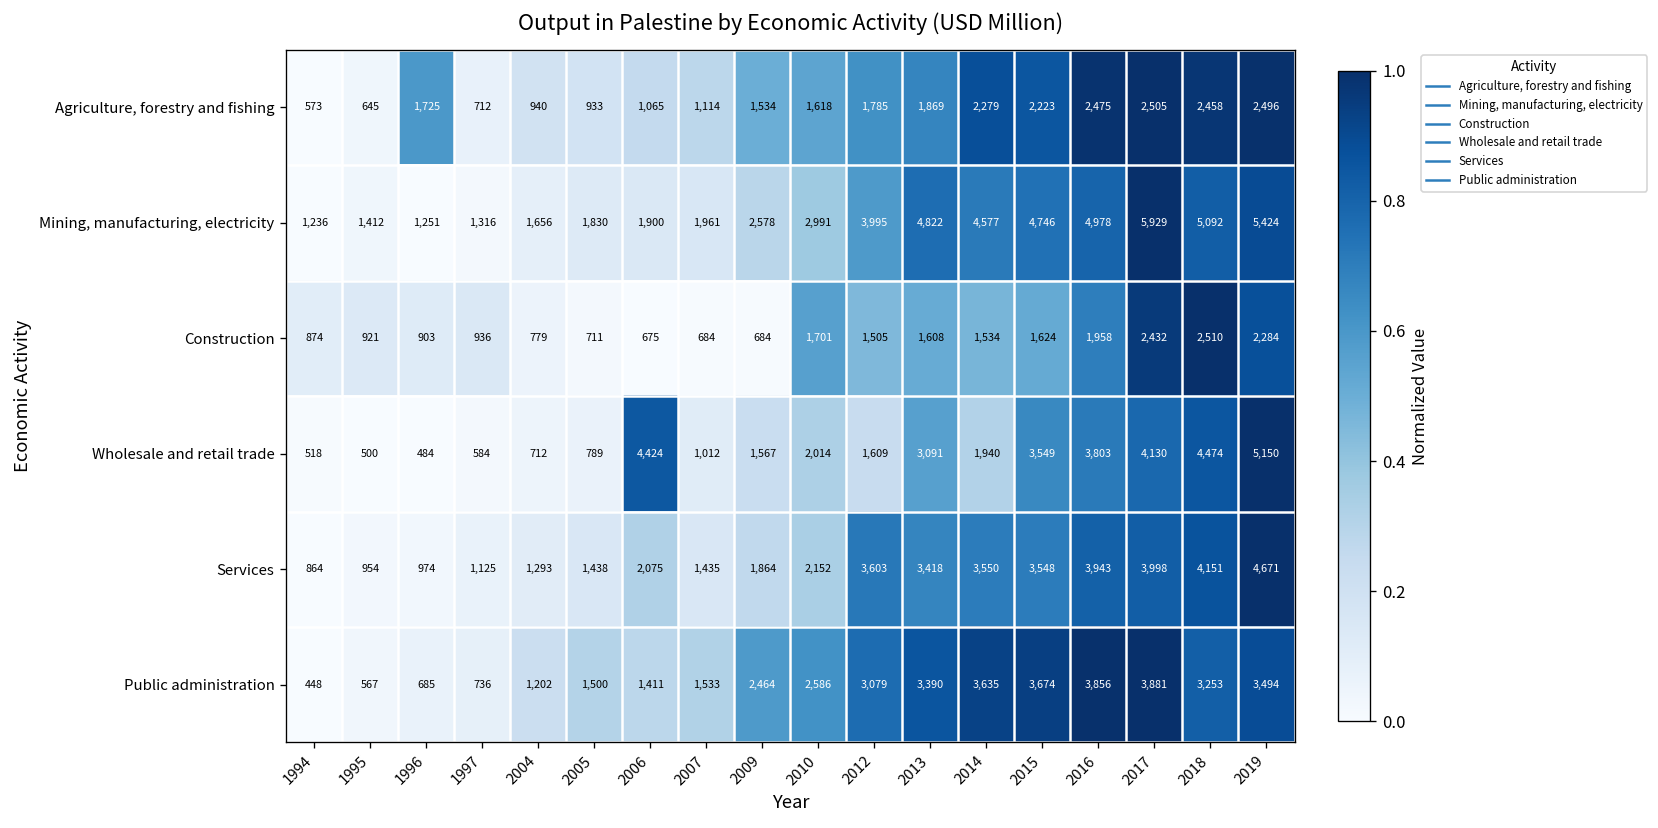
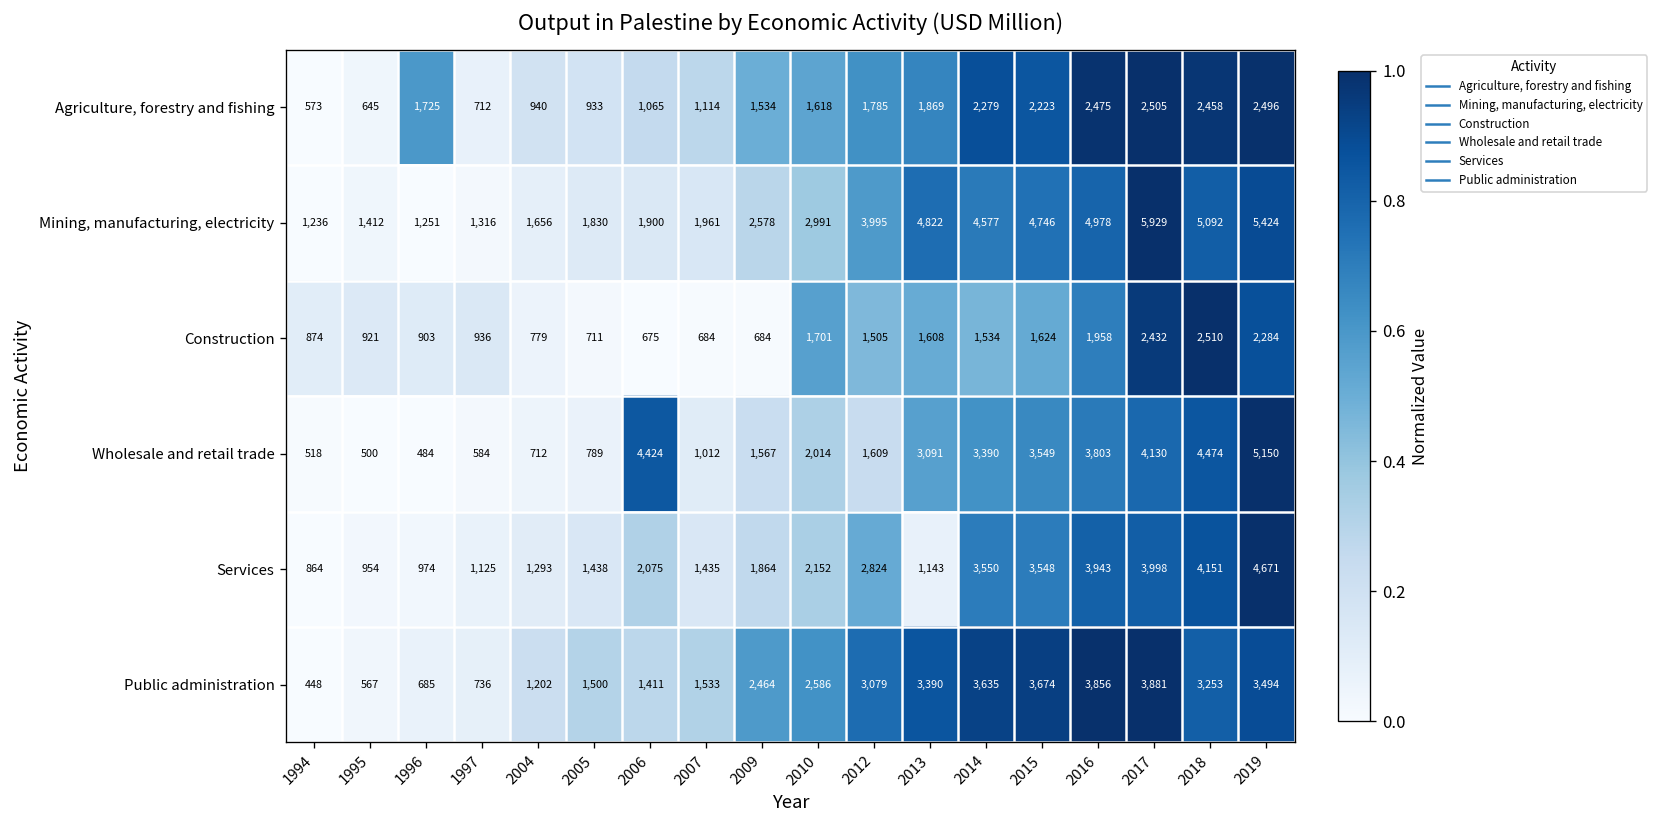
Wholesale and retail trade, 2014: 1,940 -> 3,390
Services, 2012: 3,603 -> 2,824
Services, 2013: 3,418 -> 1,143
